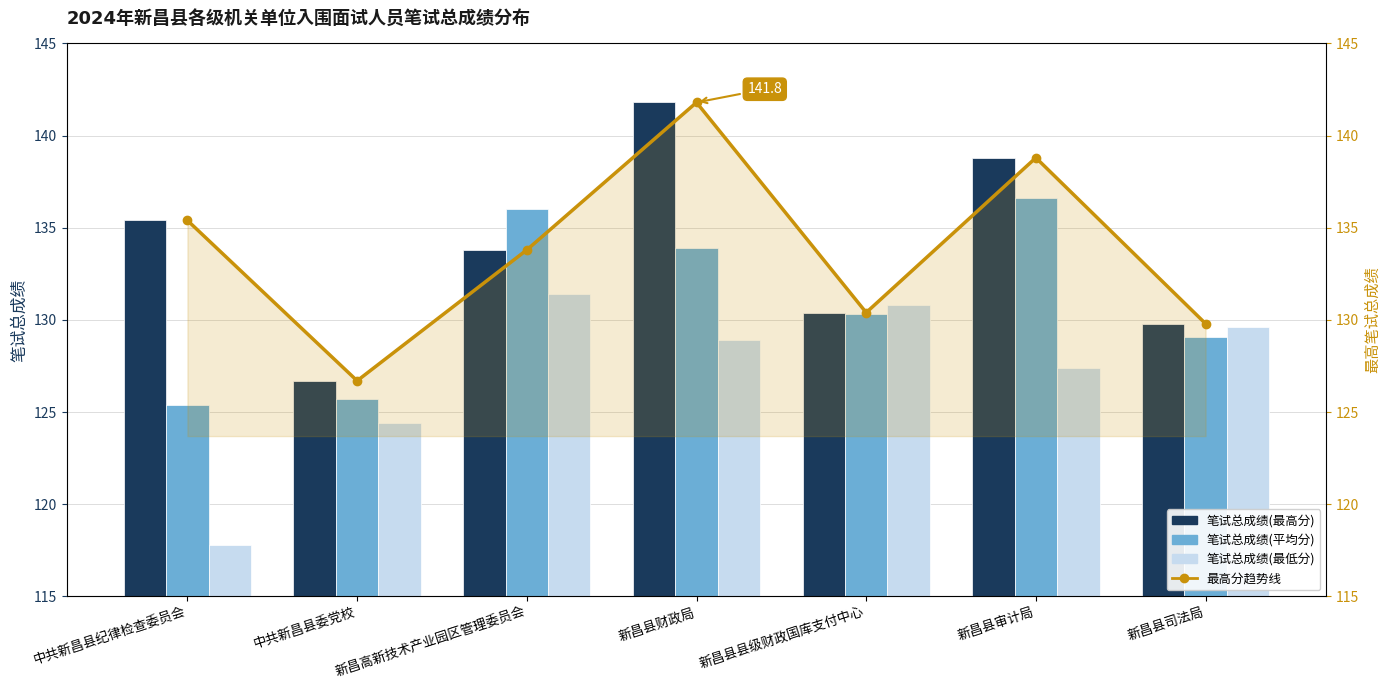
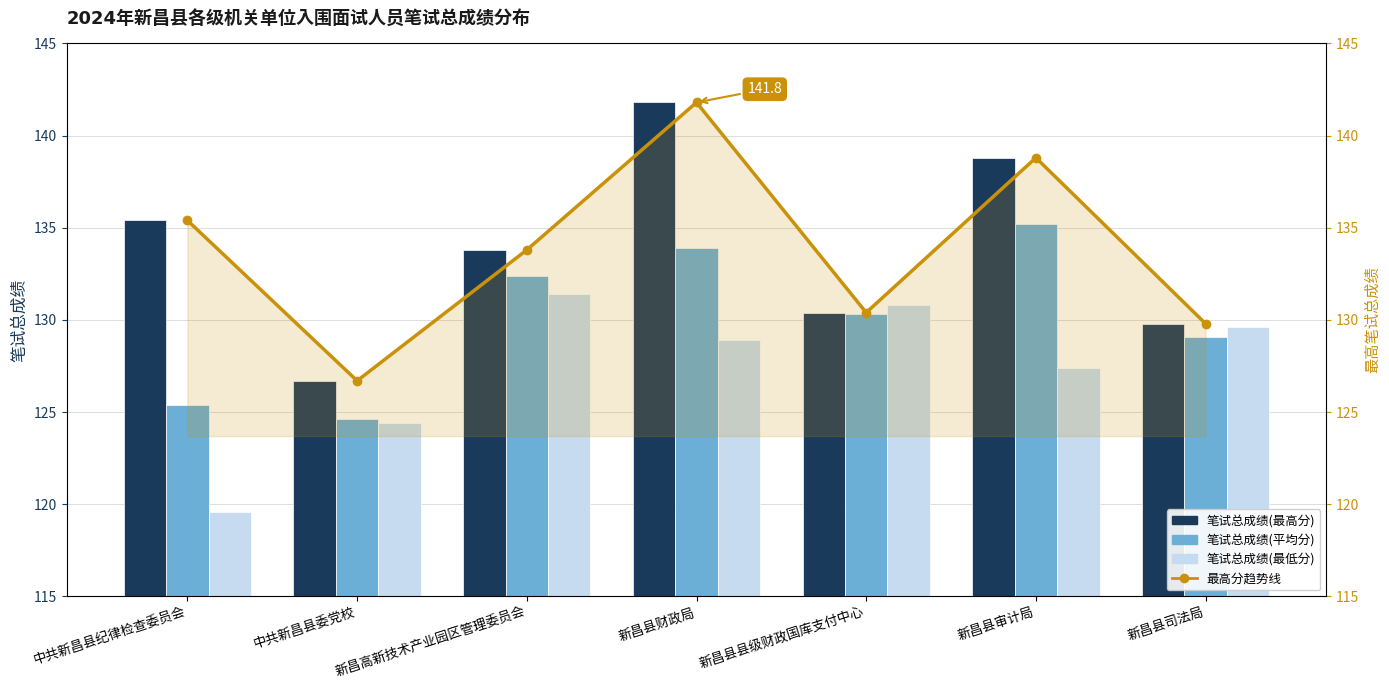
笔试总成绩(最低分), 中共新昌县纪律检查委员会: 117.8 -> 119.6
笔试总成绩(平均分), 中共新昌县委党校: 125.7 -> 124.6
笔试总成绩(平均分), 新昌高新技术产业园区管理委员会: 136.0 -> 132.4
笔试总成绩(平均分), 新昌县审计局: 136.6 -> 135.2
